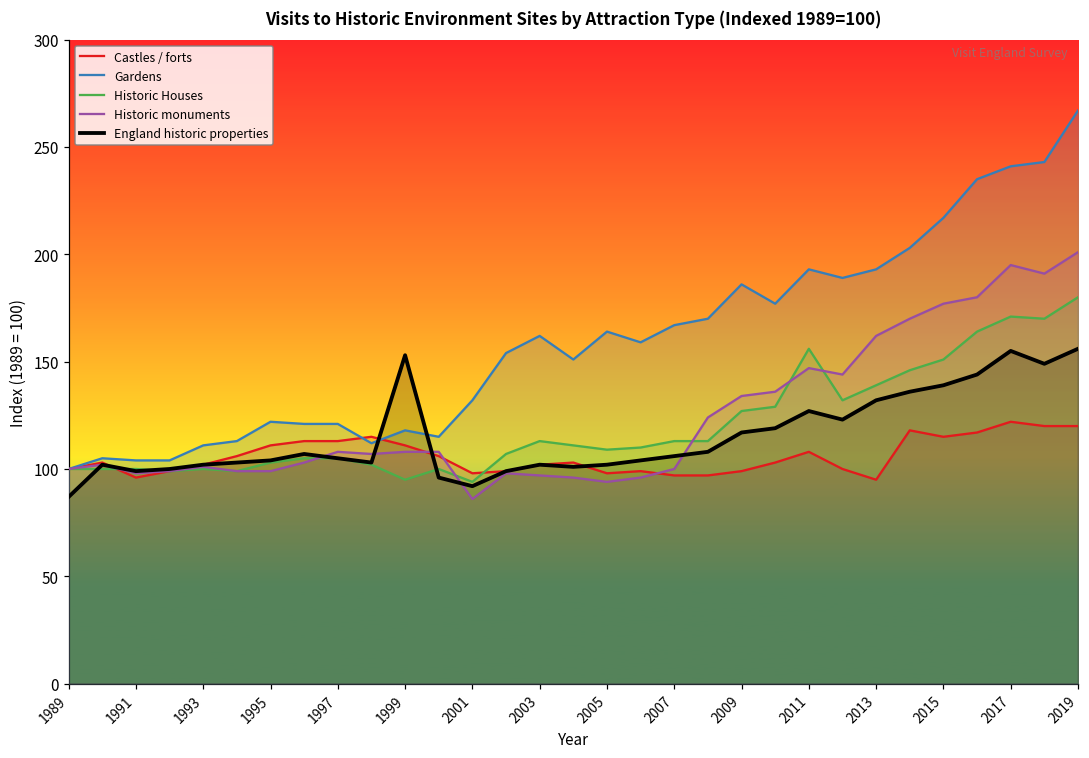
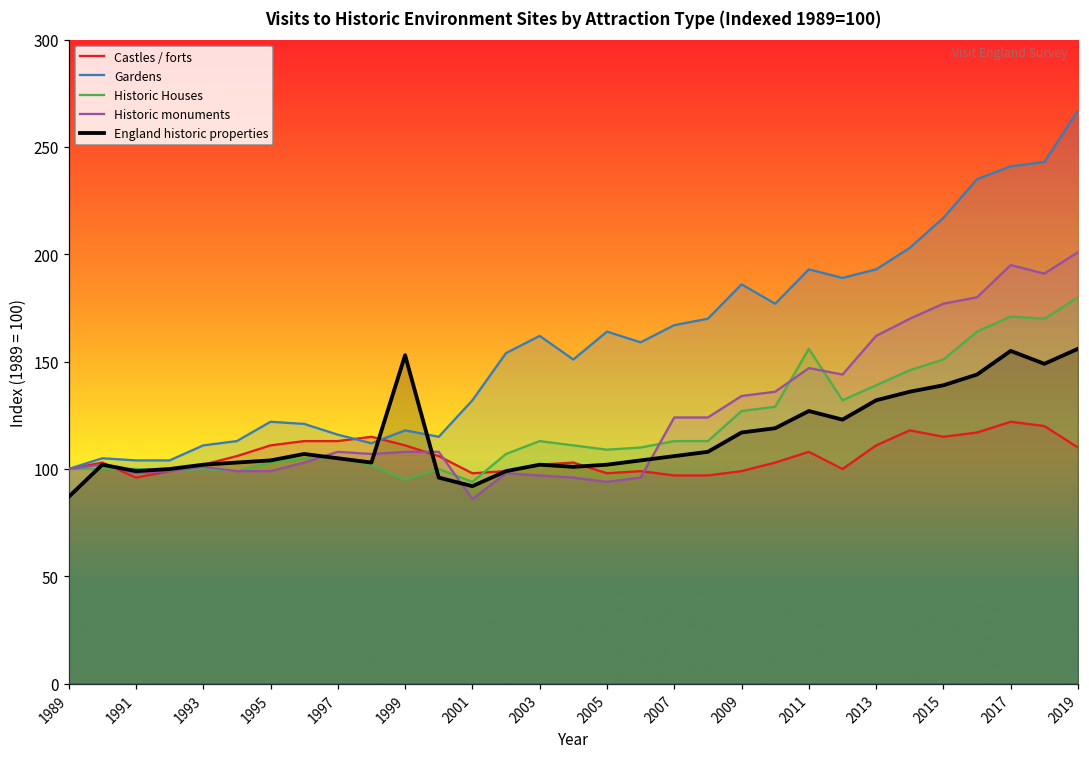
Gardens, 1997: 121 -> 116
Historic monuments, 2007: 100 -> 124
Castles / forts, 2013: 95 -> 111
Castles / forts, 2019: 120 -> 110
